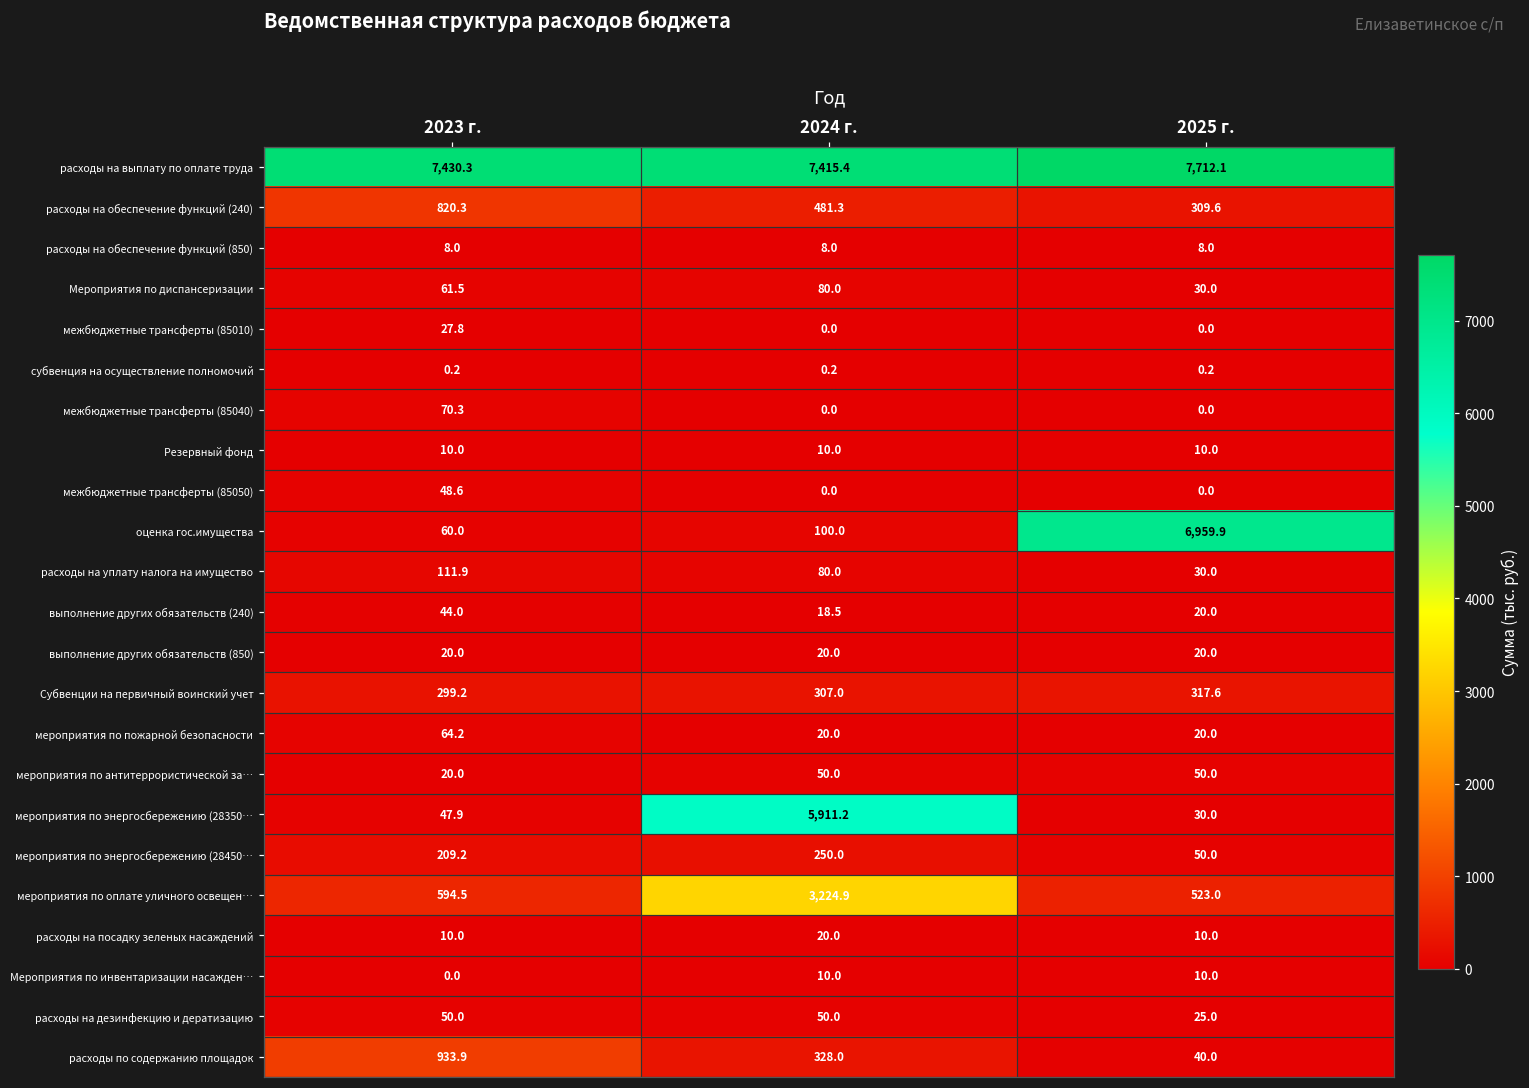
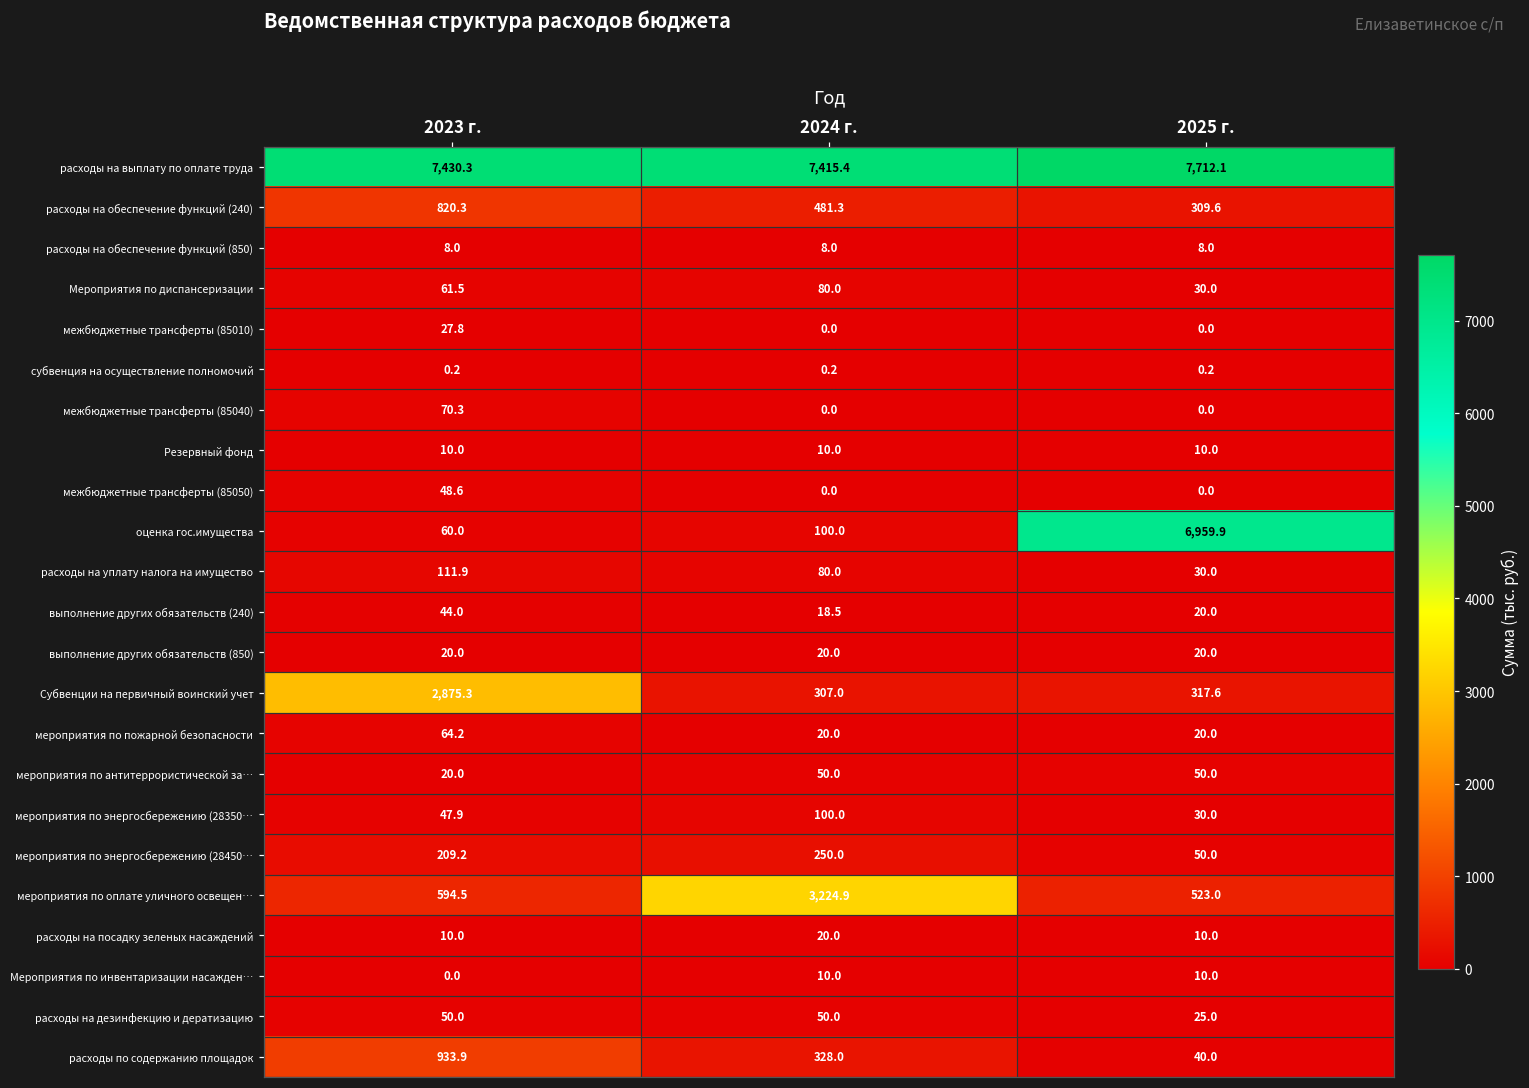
Субвенции на первичный воинский учет, 2023 г.: 299.2 -> 2,875.3
мероприятия по энергосбережению (28350…, 2024 г.: 5,911.2 -> 100.0
